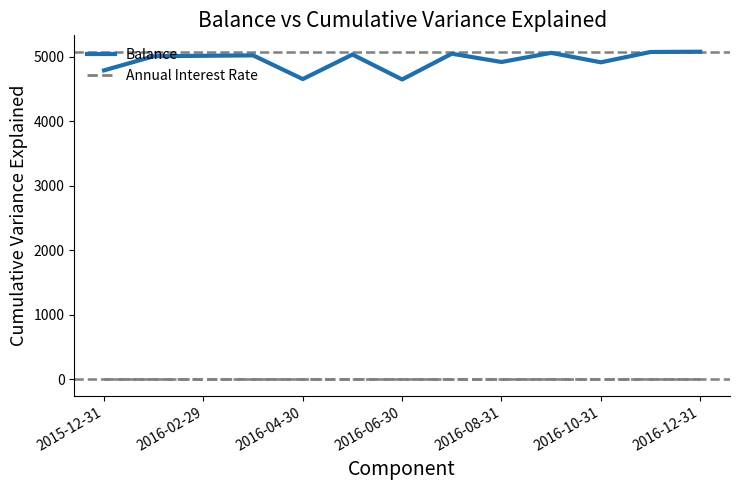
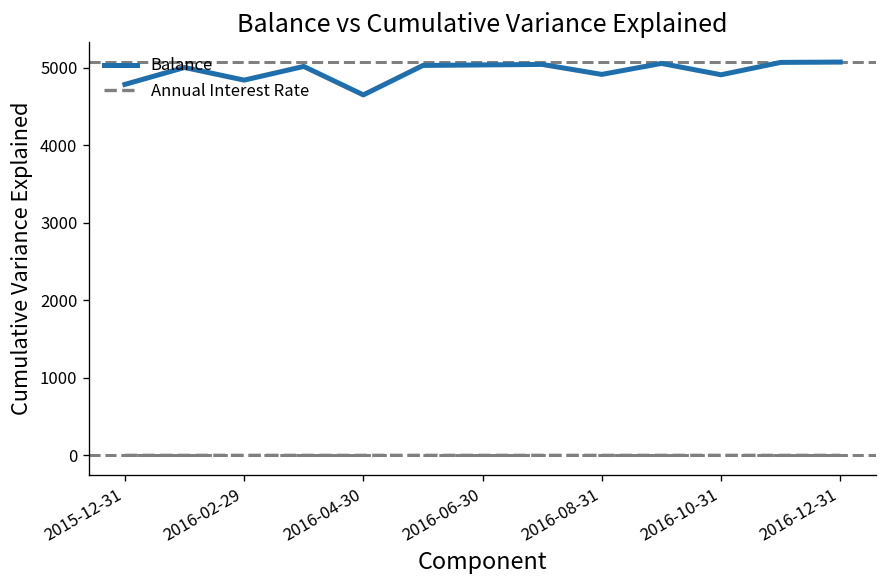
Balance, 2016-02-29: 5000 -> 4800
Balance, 2016-06-30: 4600 -> 5000
